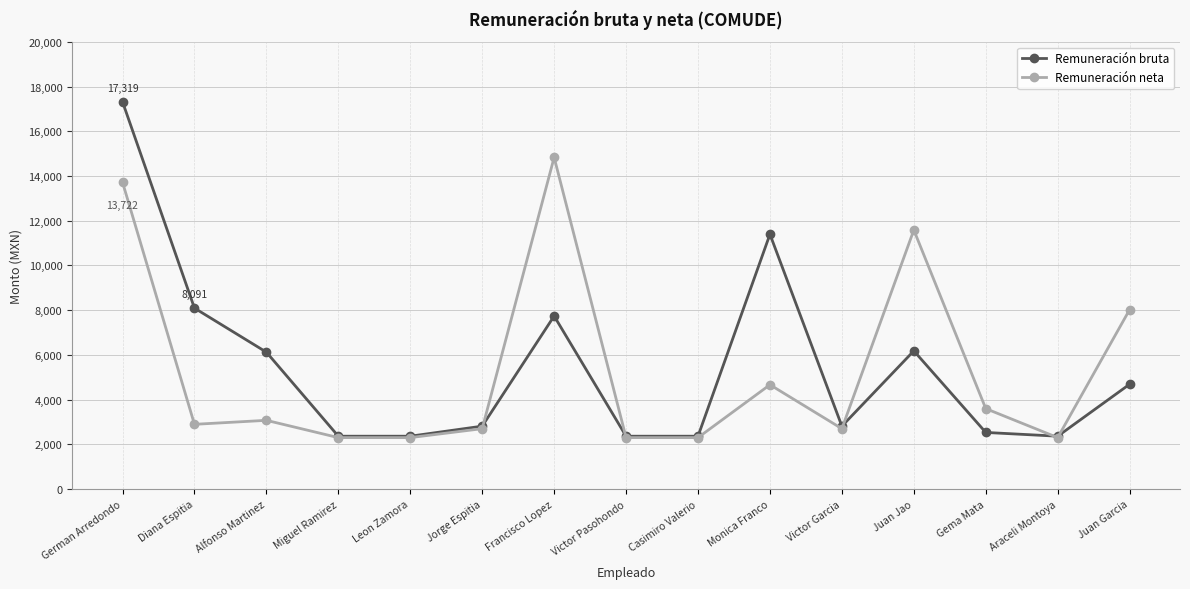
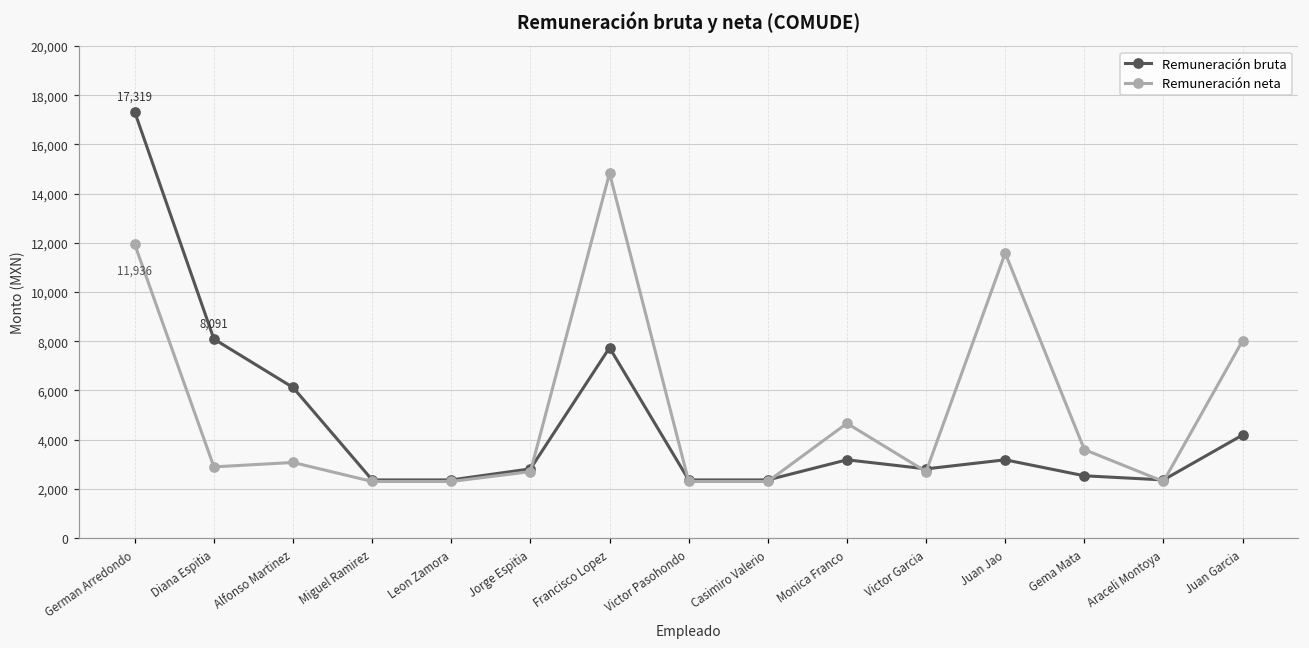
Remuneración neta, German Arredondo: 13,722 -> 11,936
Remuneración bruta, Monica Franco: 11,400 -> 3,200
Remuneración bruta, Juan Jao: 6,200 -> 3,200
Remuneración bruta, Juan Garcia: 4,700 -> 4,200
